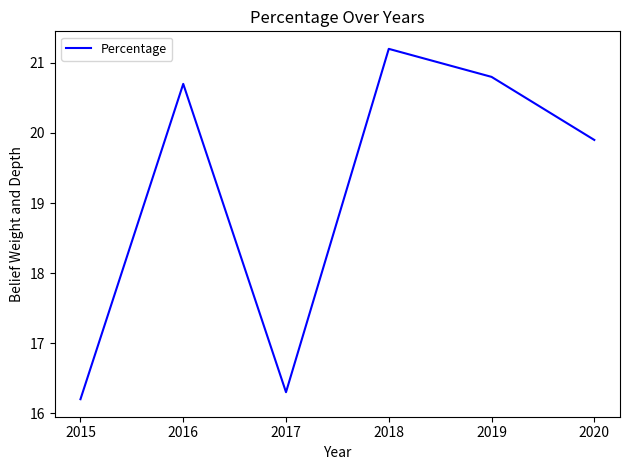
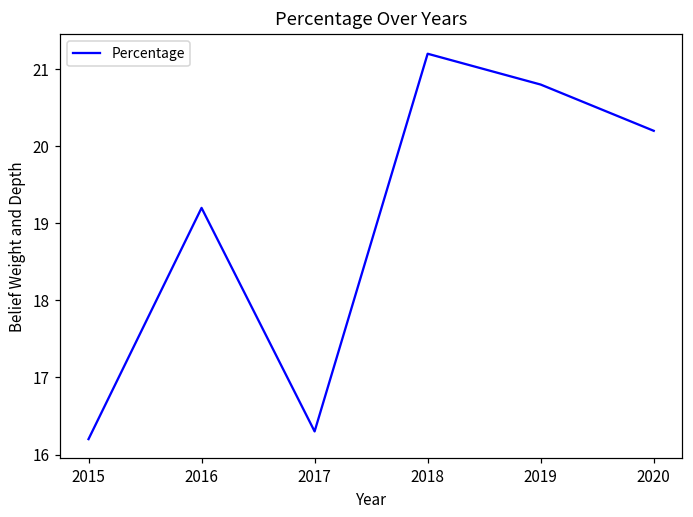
2016: 20.7 -> 19.2
2020: 19.9 -> 20.2
